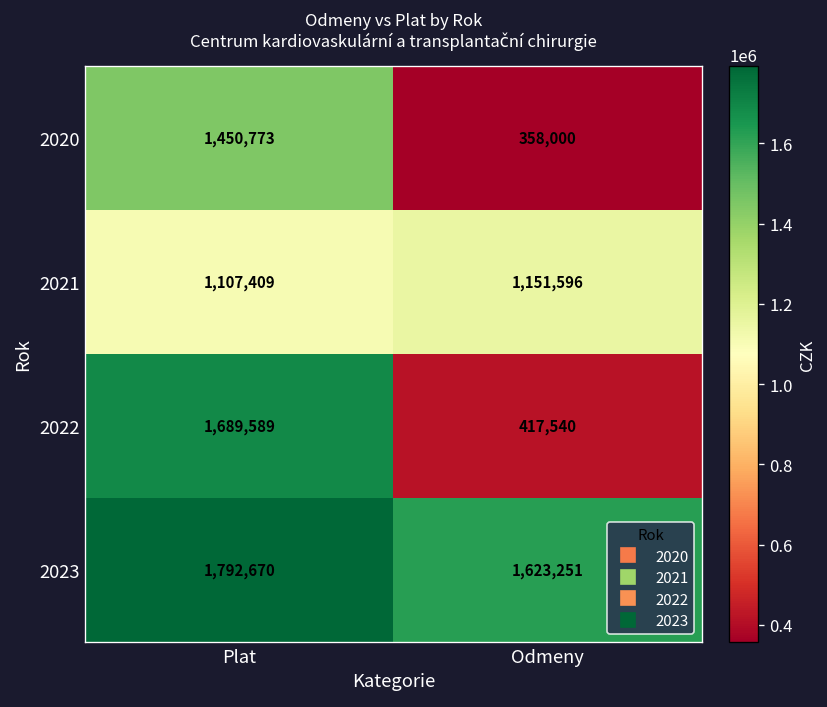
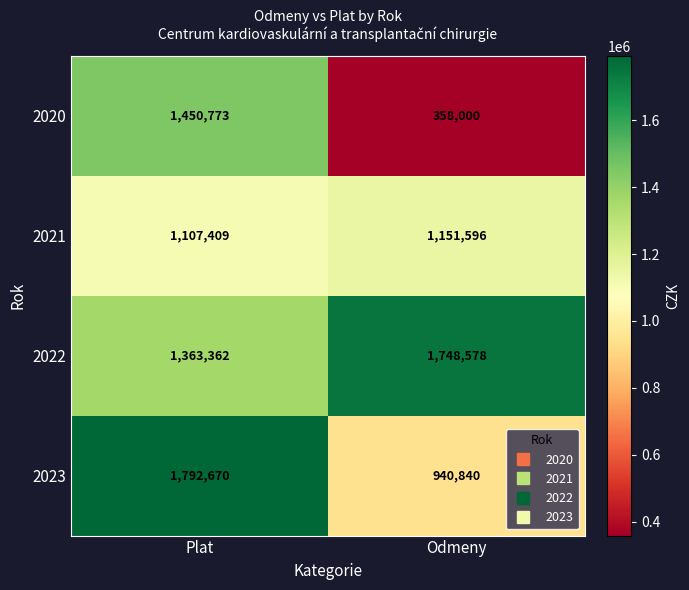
2022, Plat: 1,689,589 -> 1,363,362
2022, Odmeny: 417,540 -> 1,748,578
2023, Odmeny: 1,623,251 -> 940,840
